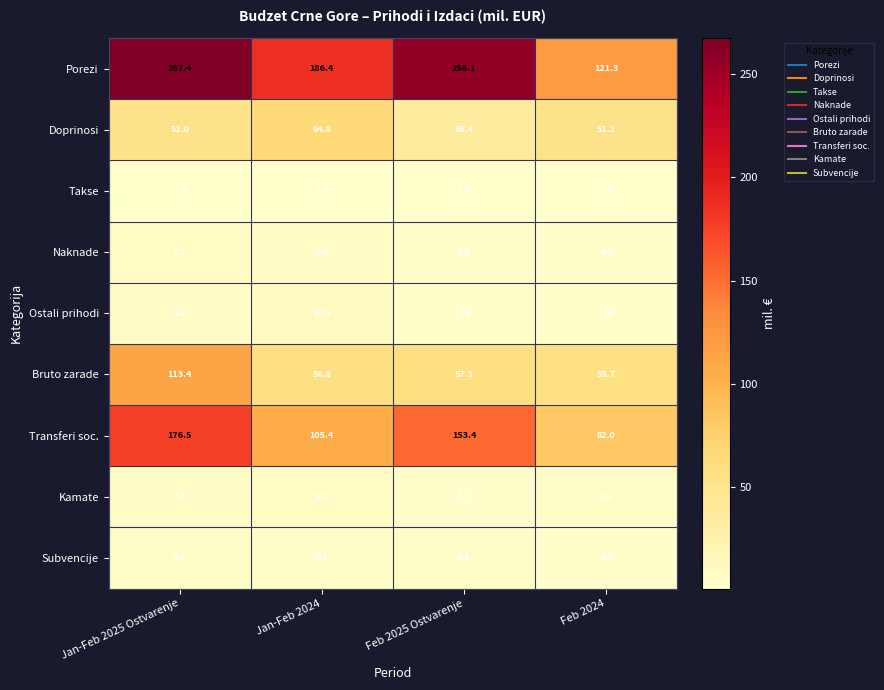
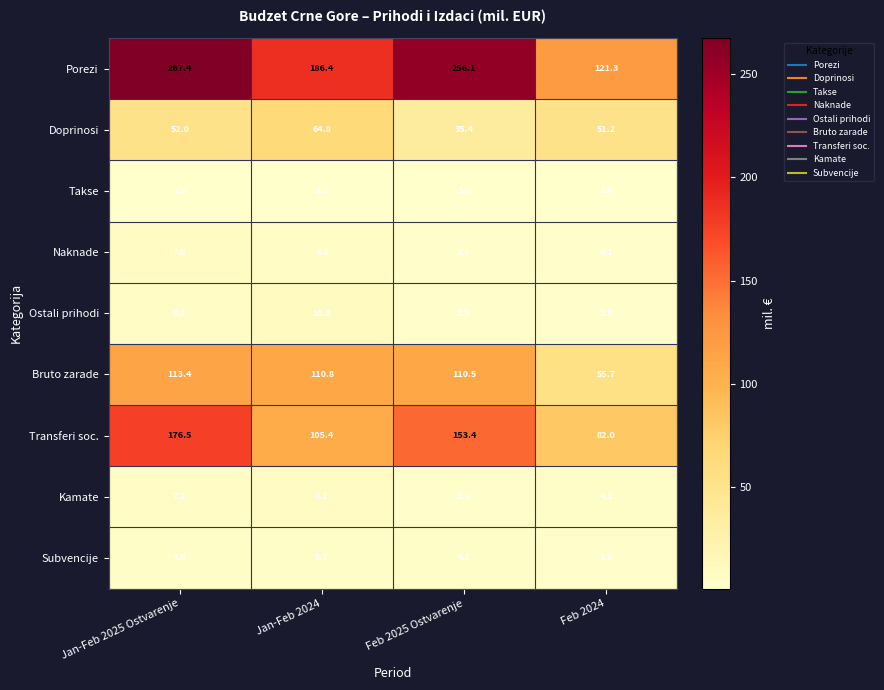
Bruto zarade, Jan-Feb 2024: 56.8 -> 110.8
Bruto zarade, Feb 2025 Ostvarenje: 57.5 -> 110.5
